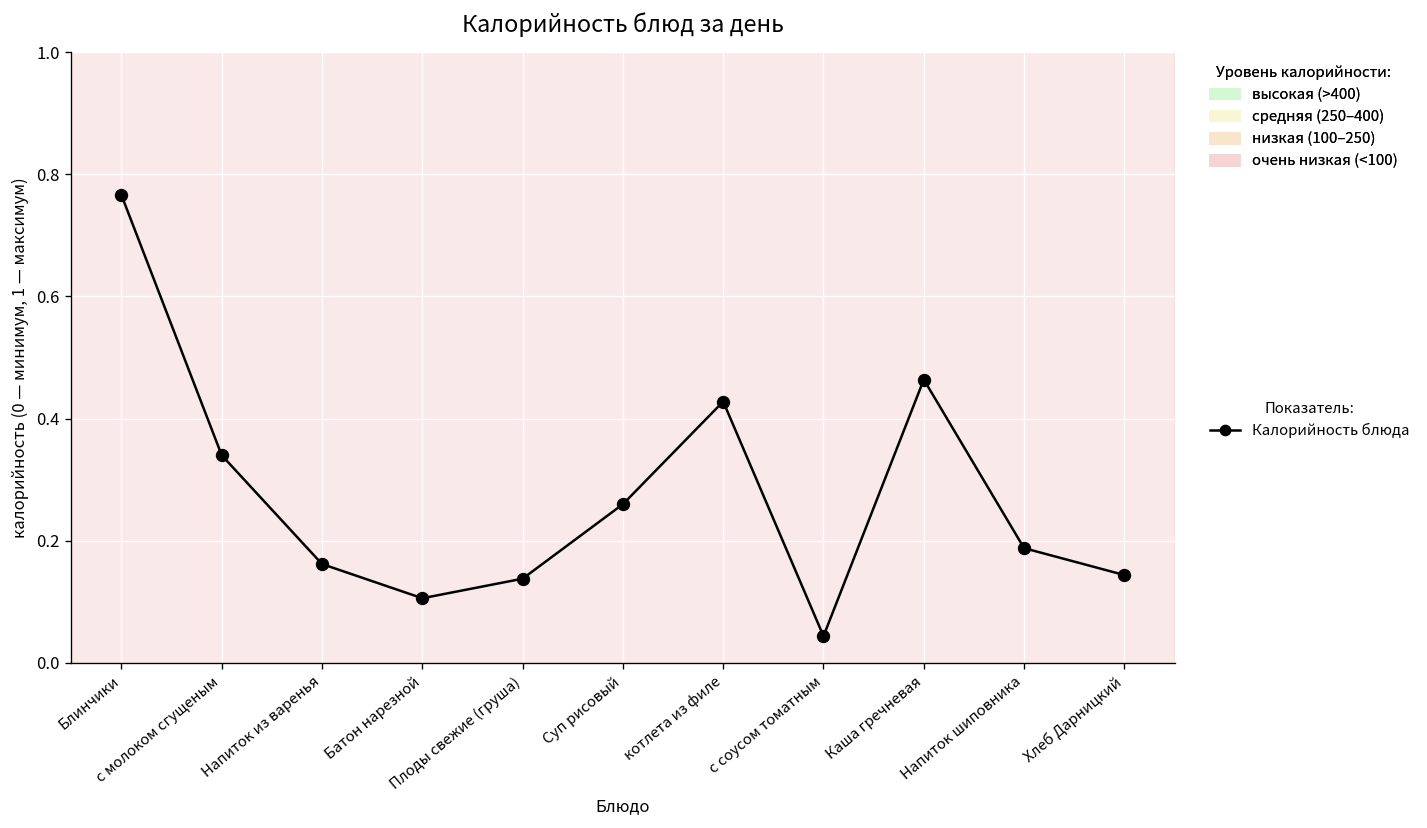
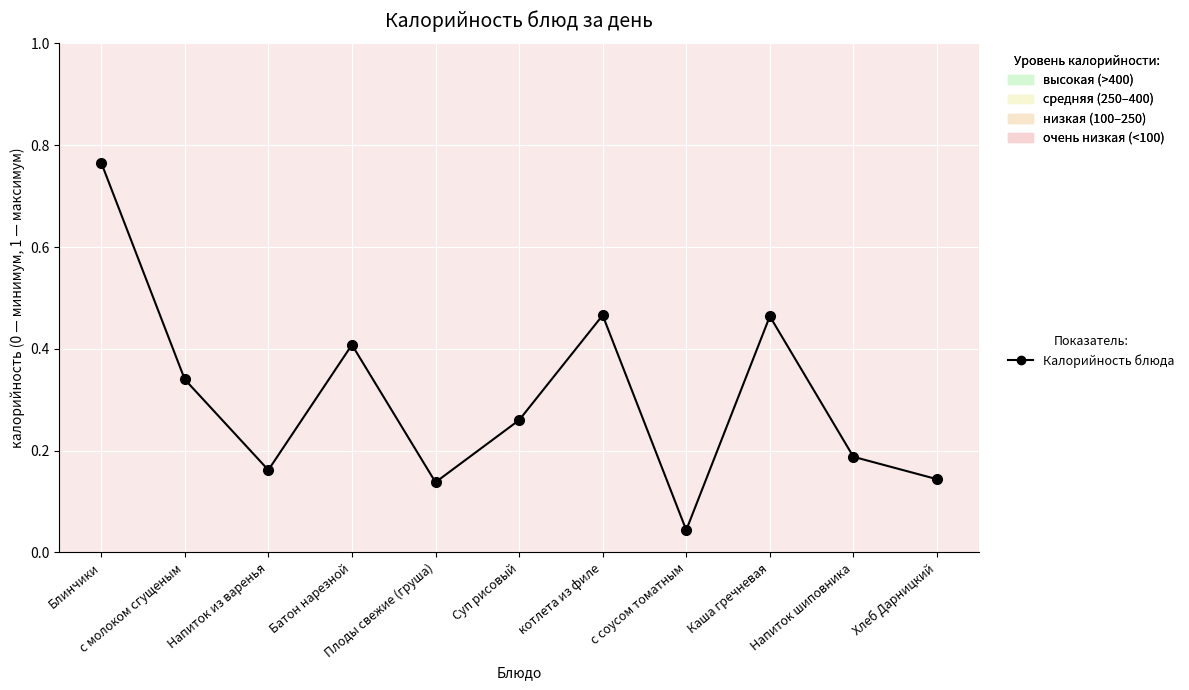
Батон нарезной: 0.11 -> 0.41
котлета из филе: 0.43 -> 0.47
